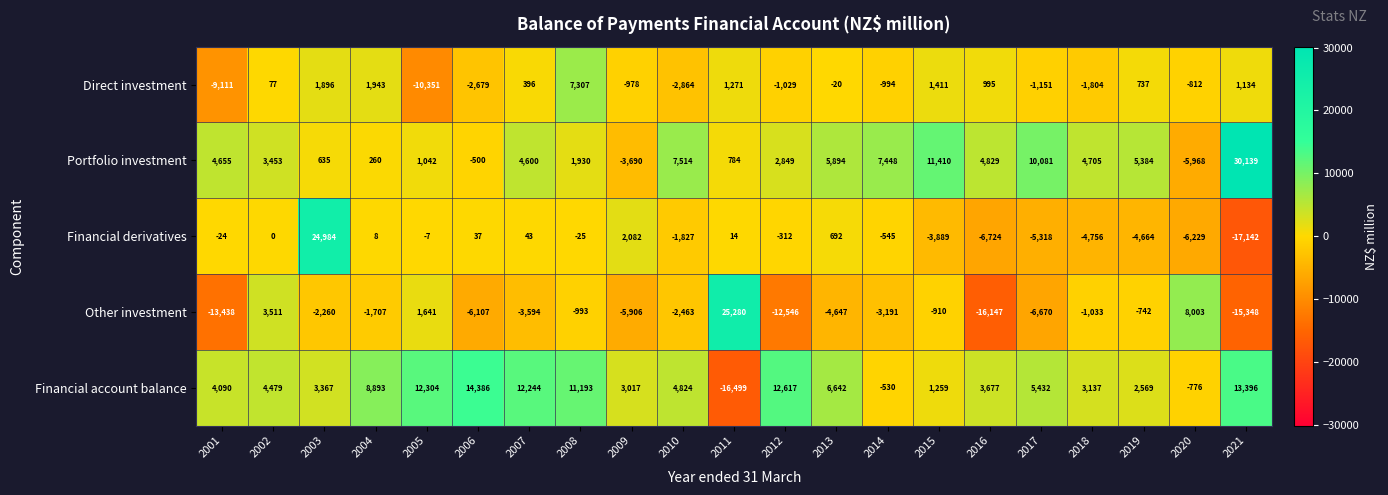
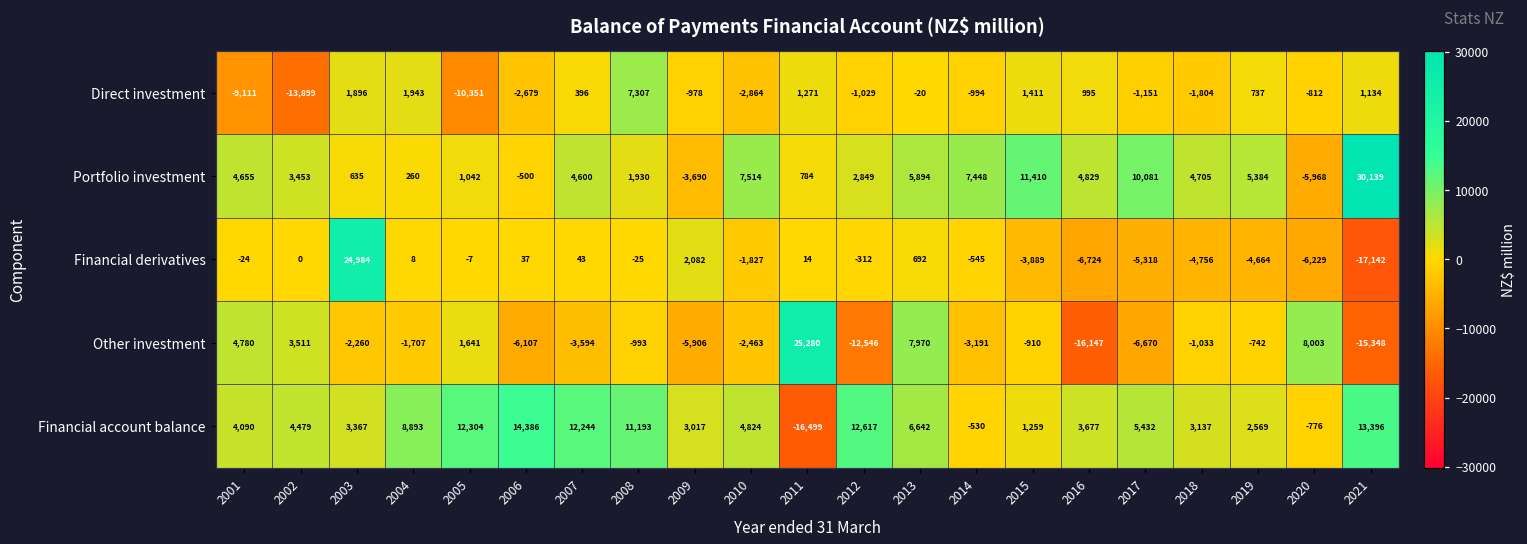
Direct investment, 2002: 77 -> -13,899
Other investment, 2001: -13,438 -> 4,780
Other investment, 2013: -4,647 -> 7,970
